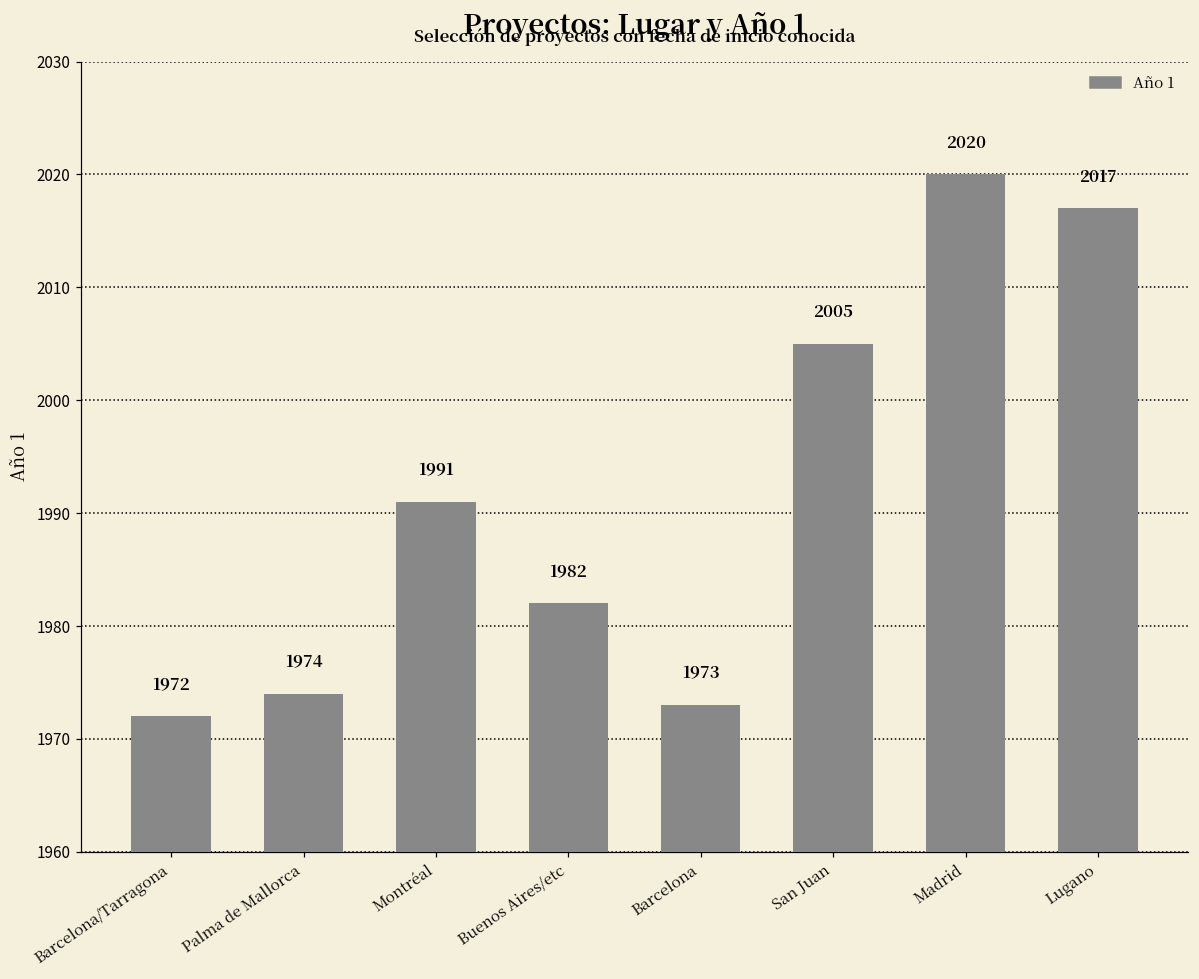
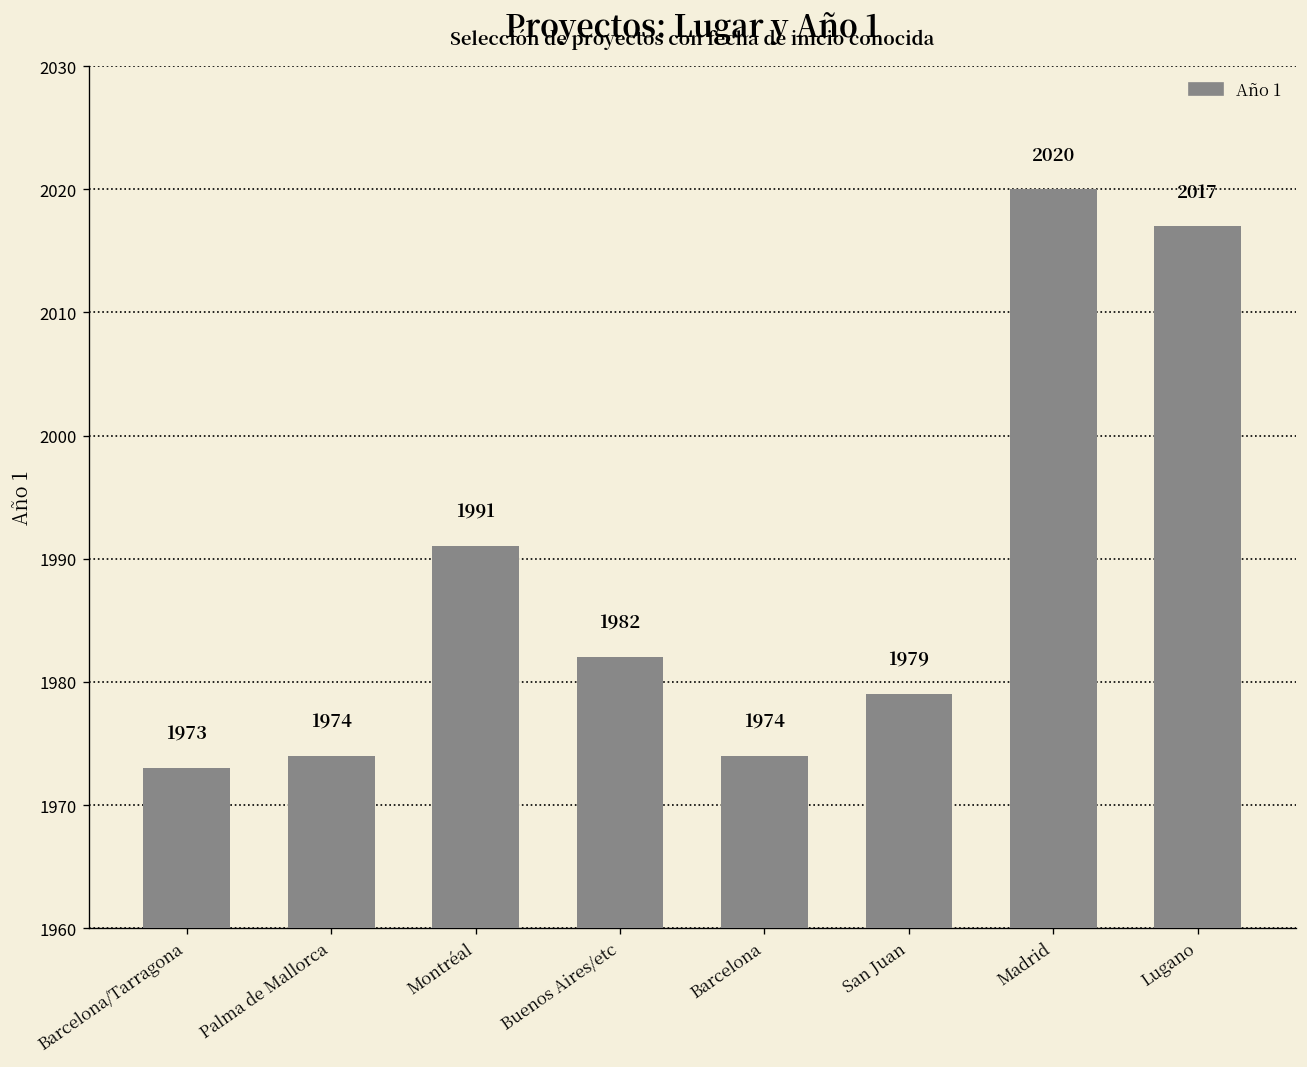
Barcelona/Tarragona: 1972 -> 1973
Barcelona: 1973 -> 1974
San Juan: 2005 -> 1979
